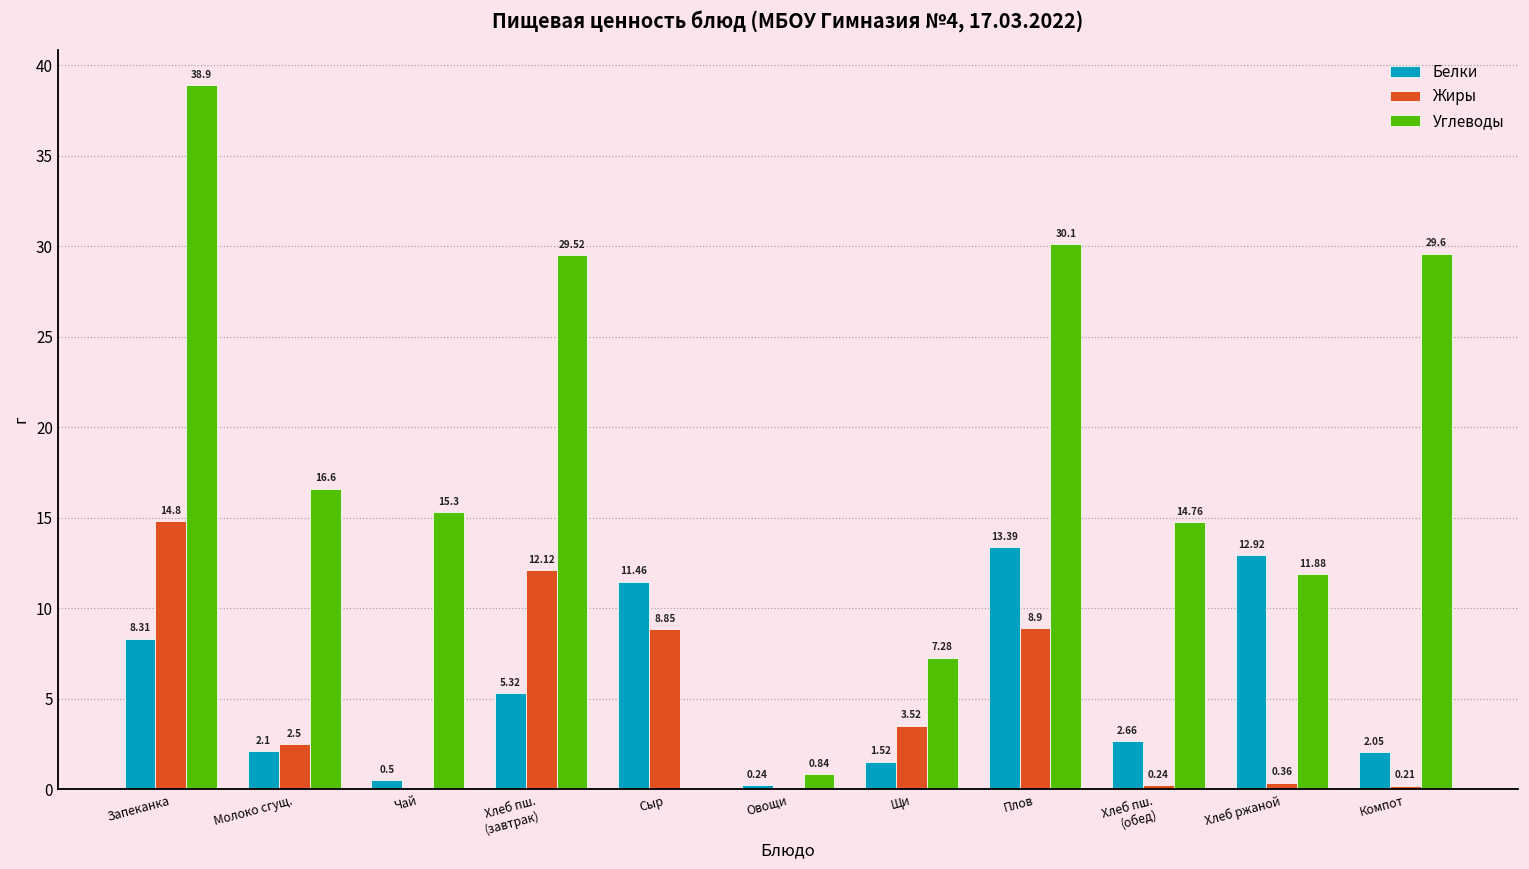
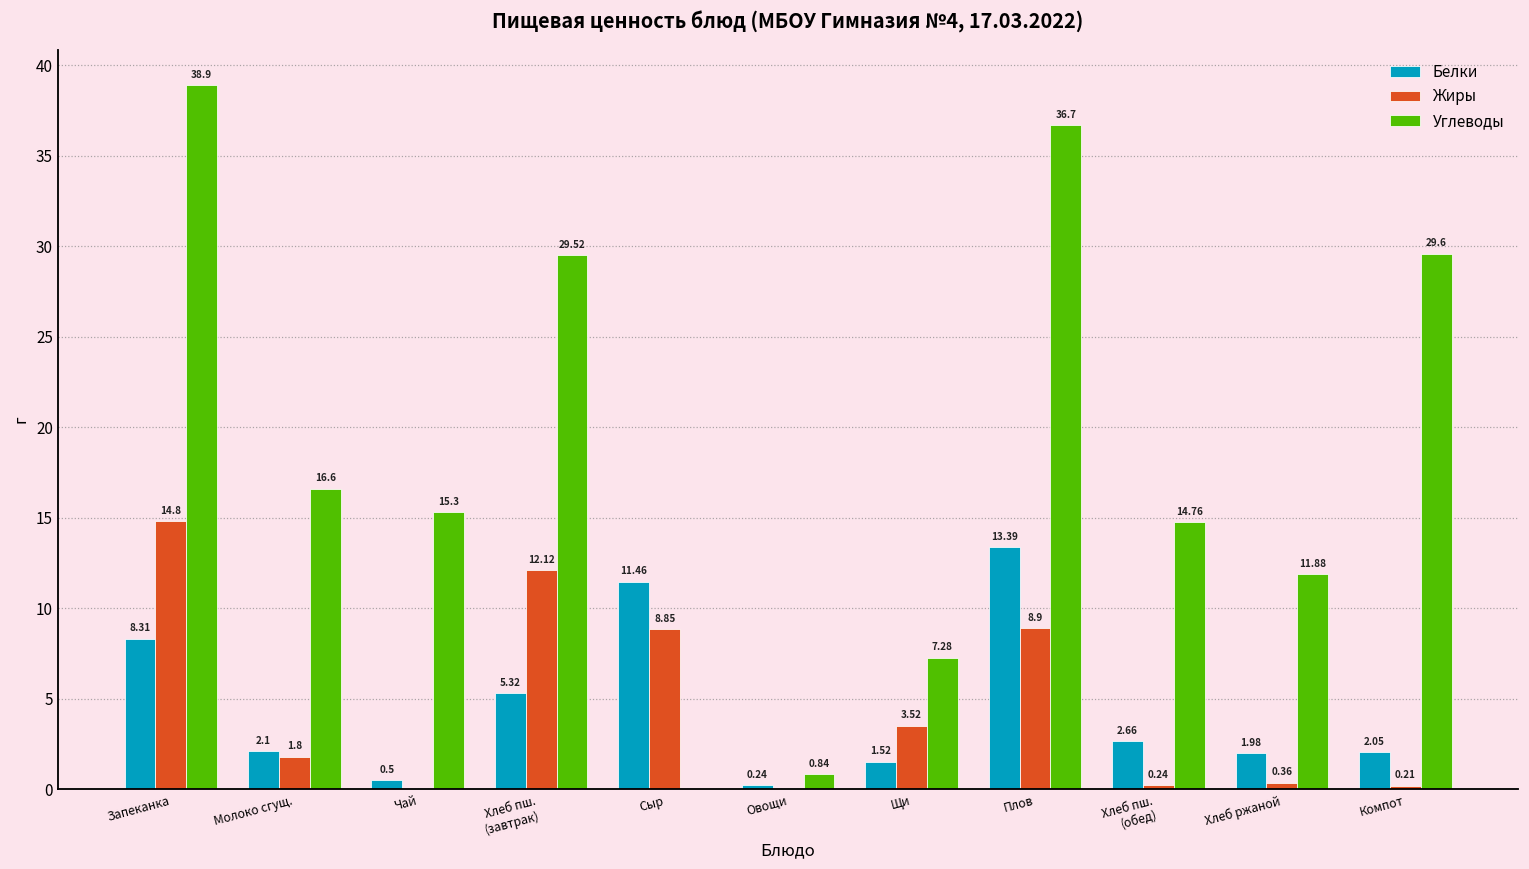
Жиры, Молоко сгущ.: 2.5 -> 1.8
Углеводы, Плов: 30.1 -> 36.7
Белки, Хлеб ржаной: 12.92 -> 1.98
